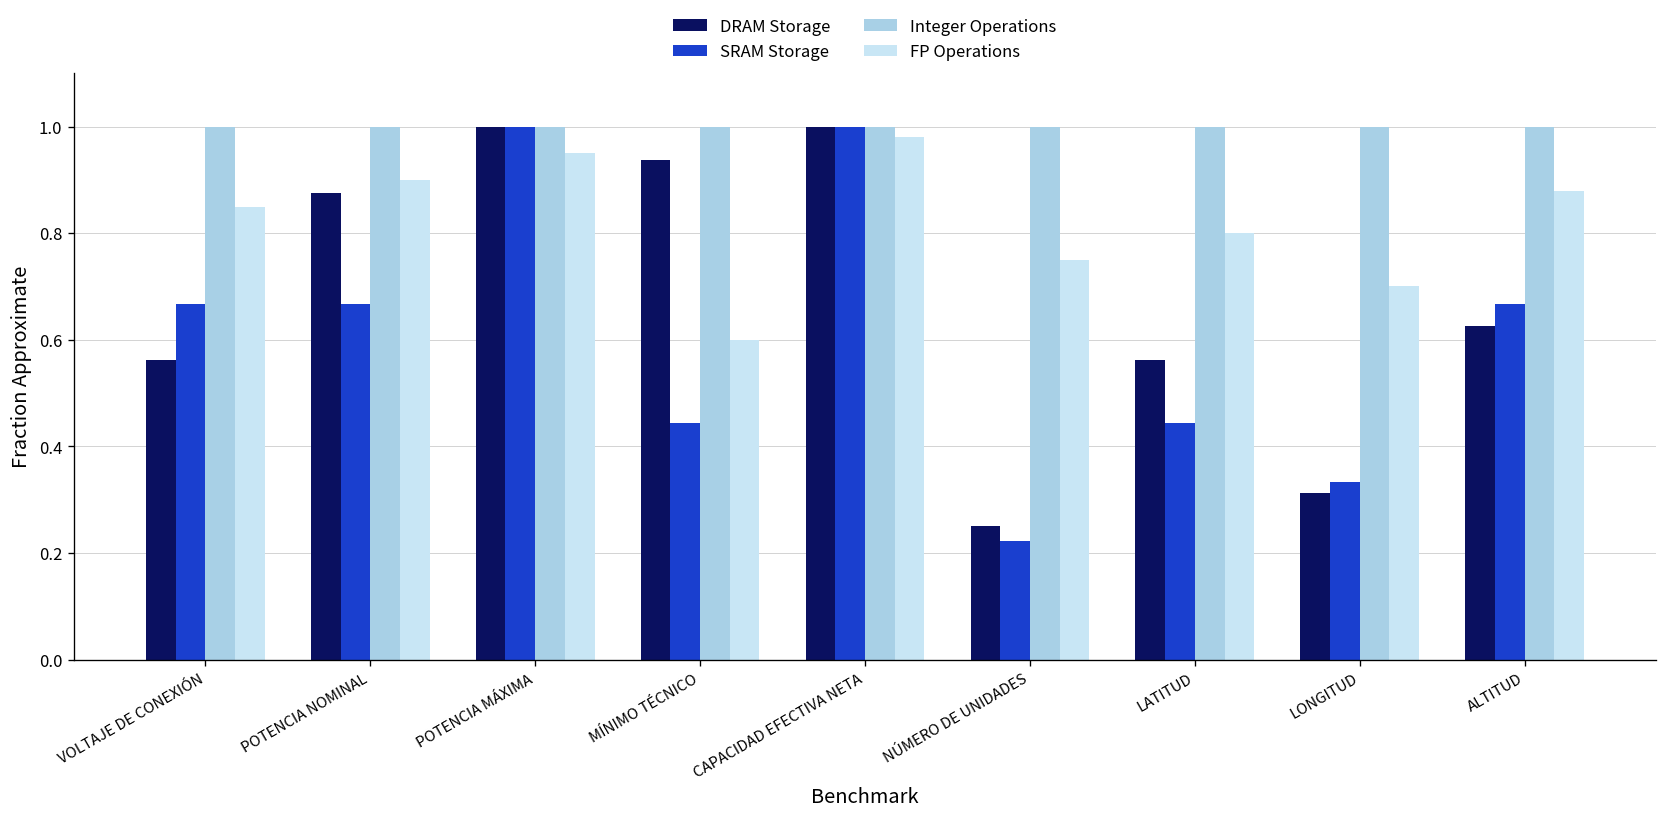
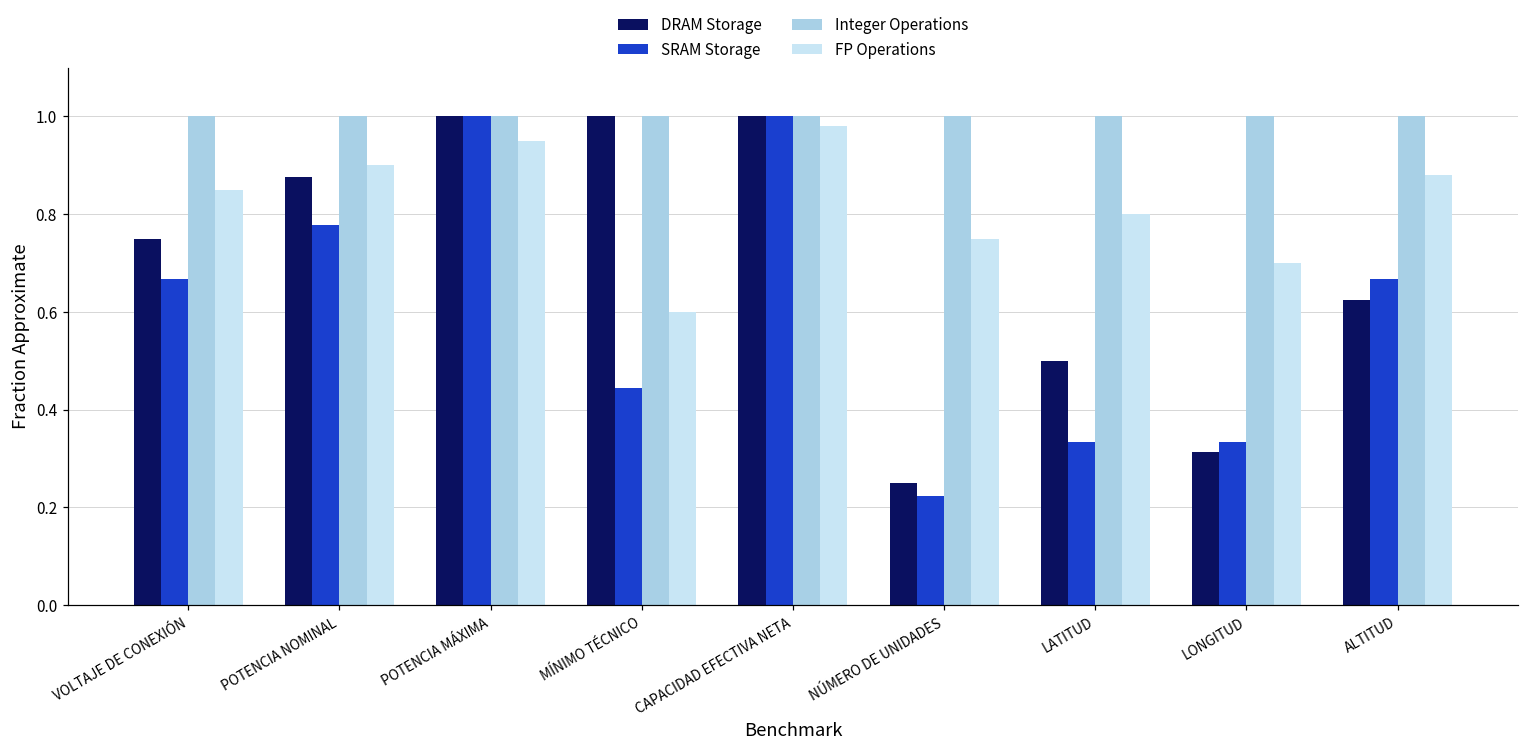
DRAM Storage, VOLTAJE DE CONEXIÓN: 0.56 -> 0.75
SRAM Storage, POTENCIA NOMINAL: 0.67 -> 0.78
DRAM Storage, MÍNIMO TÉCNICO: 0.94 -> 1.00
DRAM Storage, LATITUD: 0.56 -> 0.50
SRAM Storage, LATITUD: 0.44 -> 0.33
